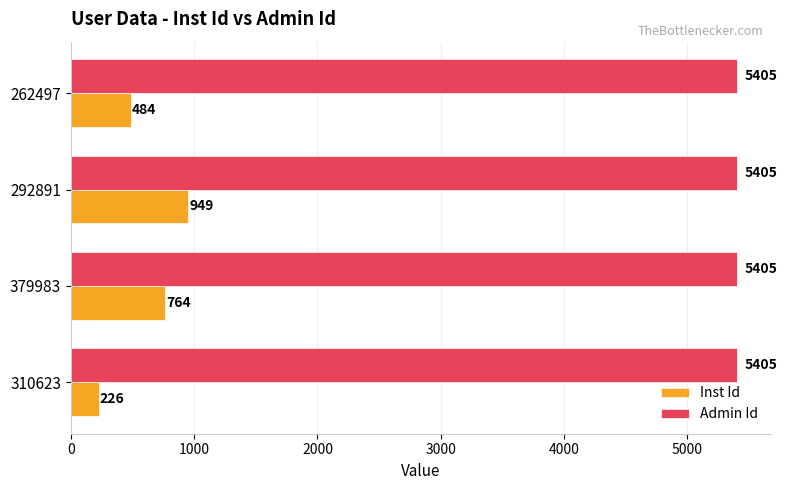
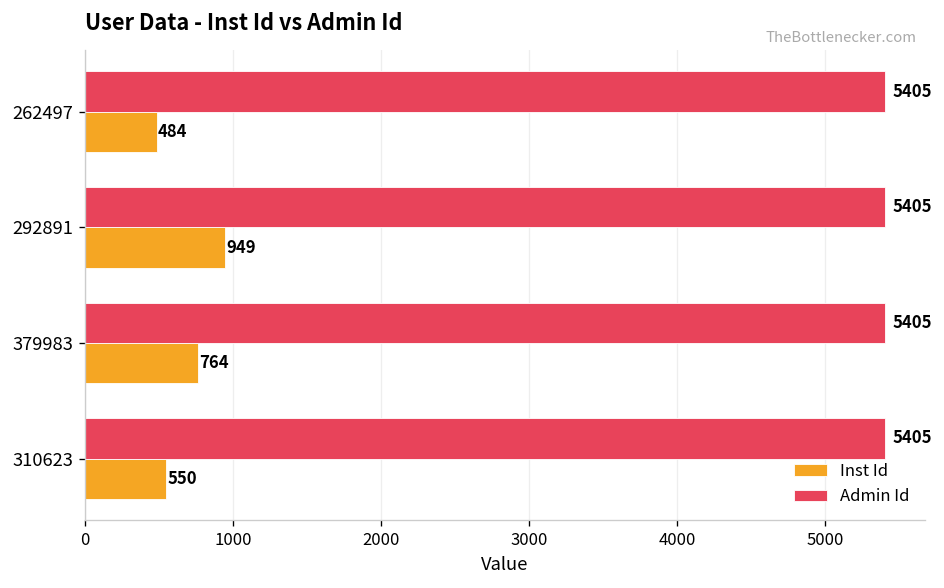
Inst Id, 310623: 226 -> 550
